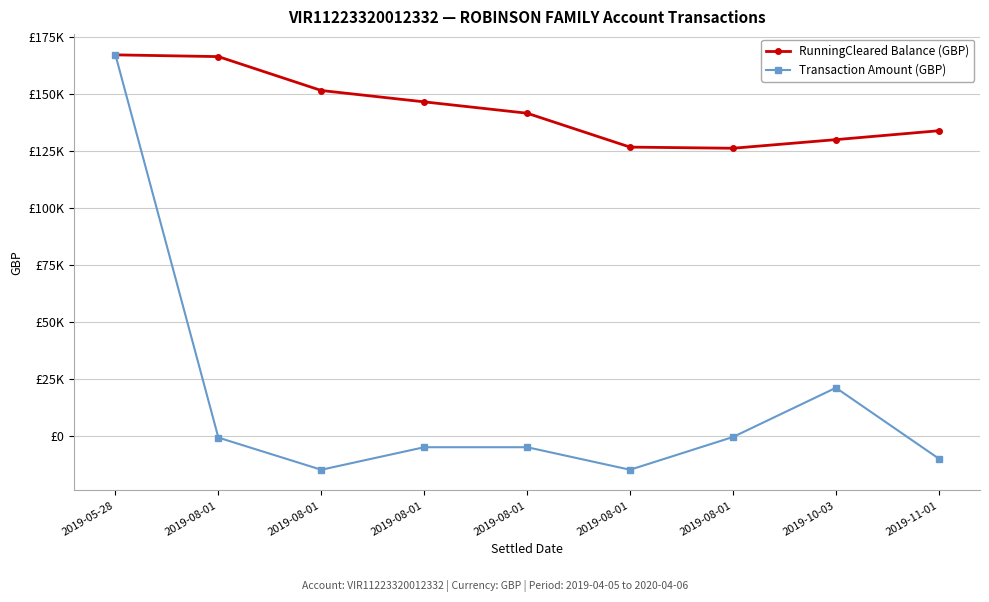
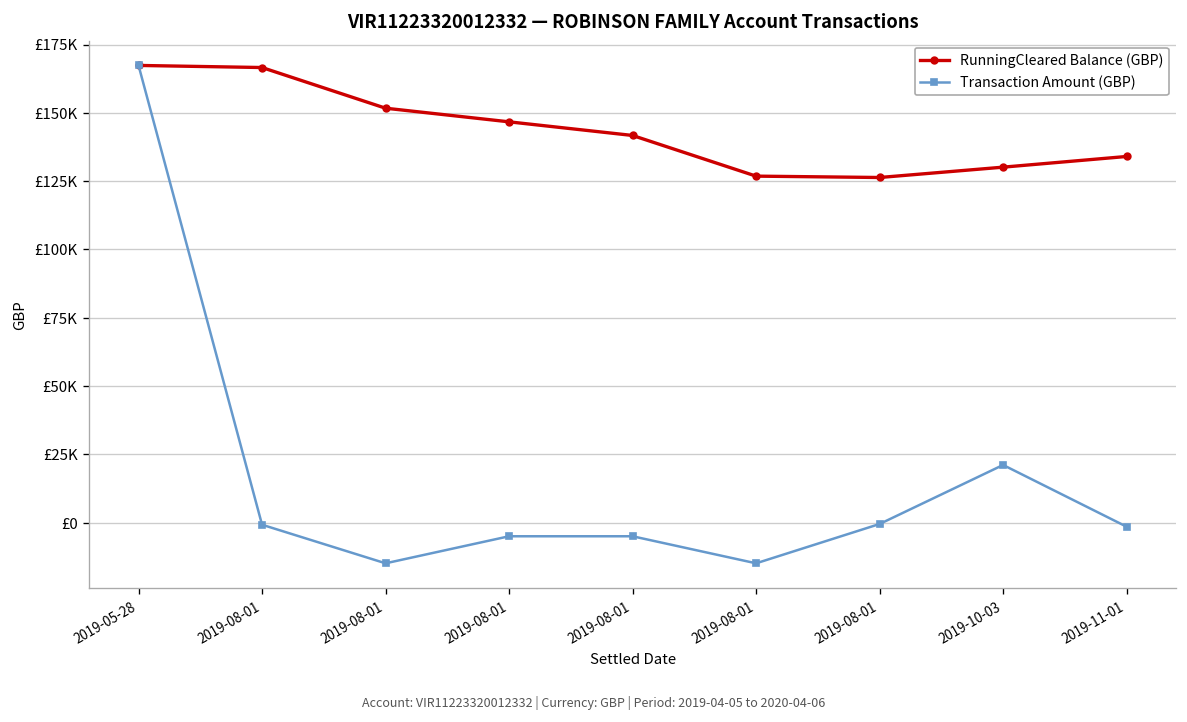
Transaction Amount (GBP), 2019-11-01: £-10000 -> £-1000
